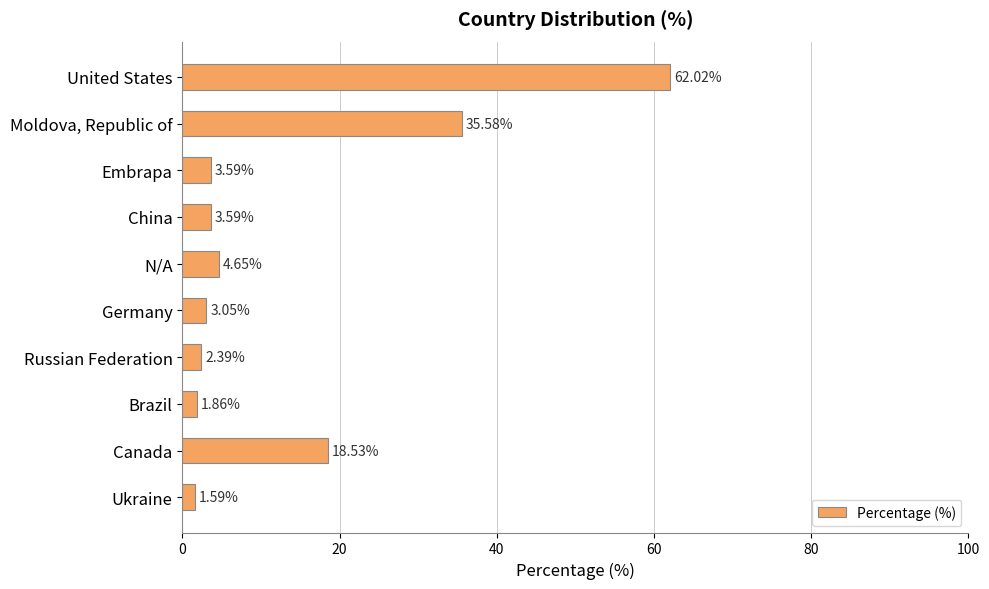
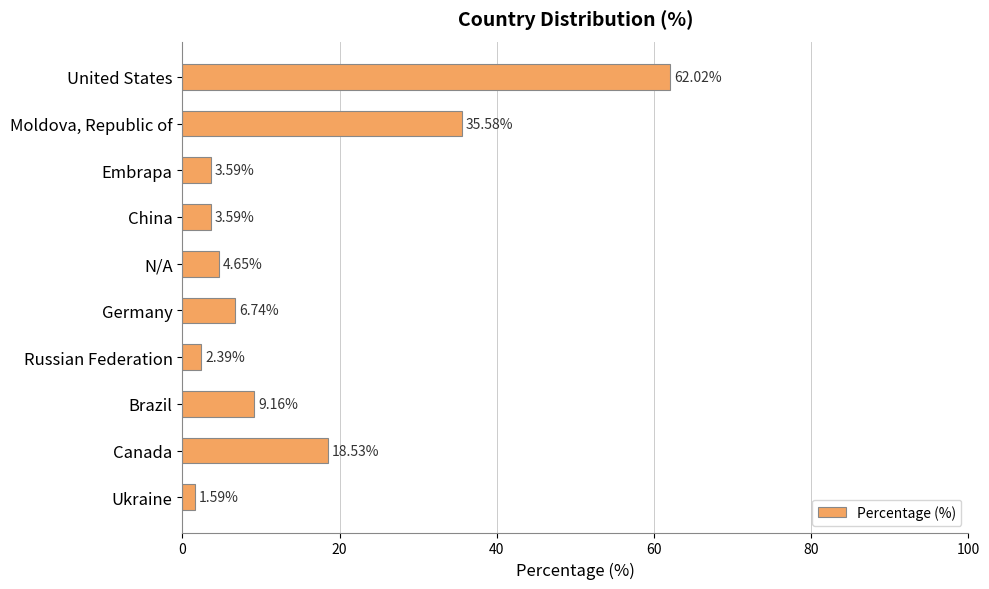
Germany: 3.05% -> 6.74%
Brazil: 1.86% -> 9.16%
